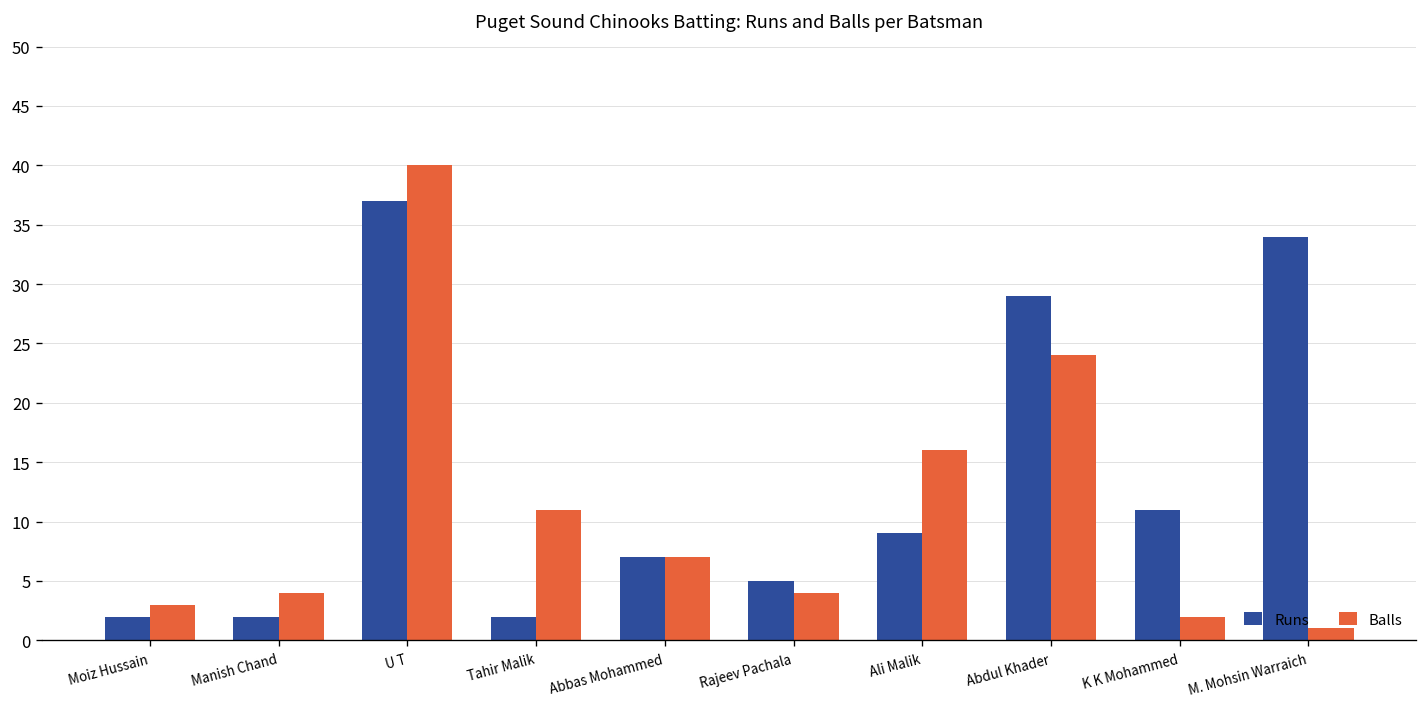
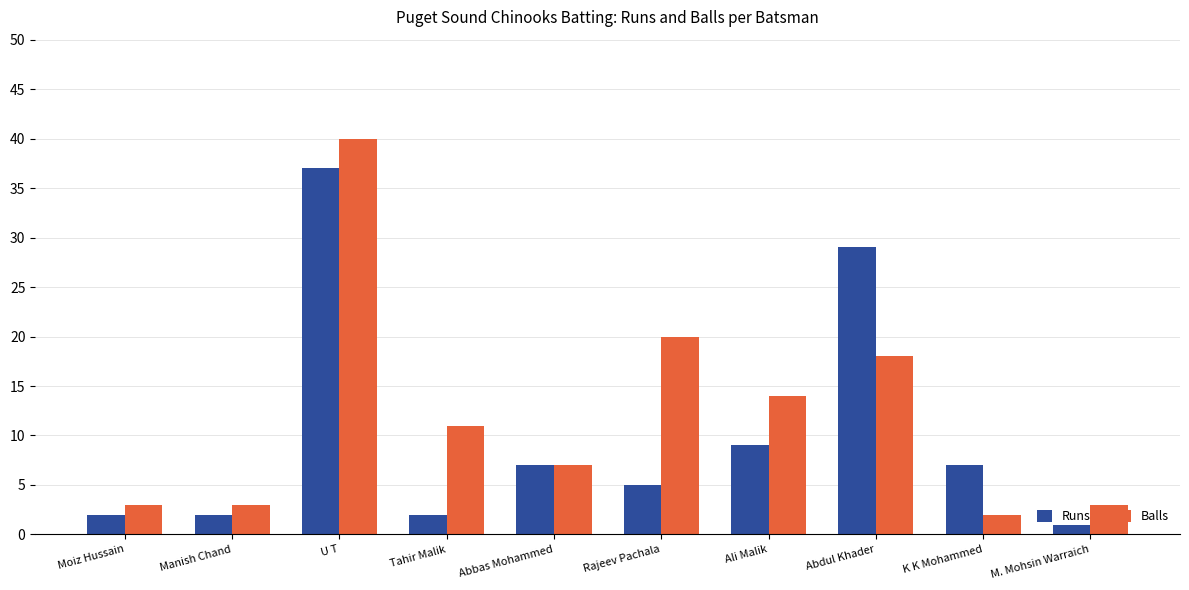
Balls, Manish Chand: 4 -> 3
Balls, Rajeev Pachala: 4 -> 20
Balls, Ali Malik: 16 -> 14
Balls, Abdul Khader: 24 -> 18
Runs, K K Mohammed: 11 -> 7
Runs, M. Mohsin Warraich: 34 -> 1
Balls, M. Mohsin Warraich: 1 -> 3
